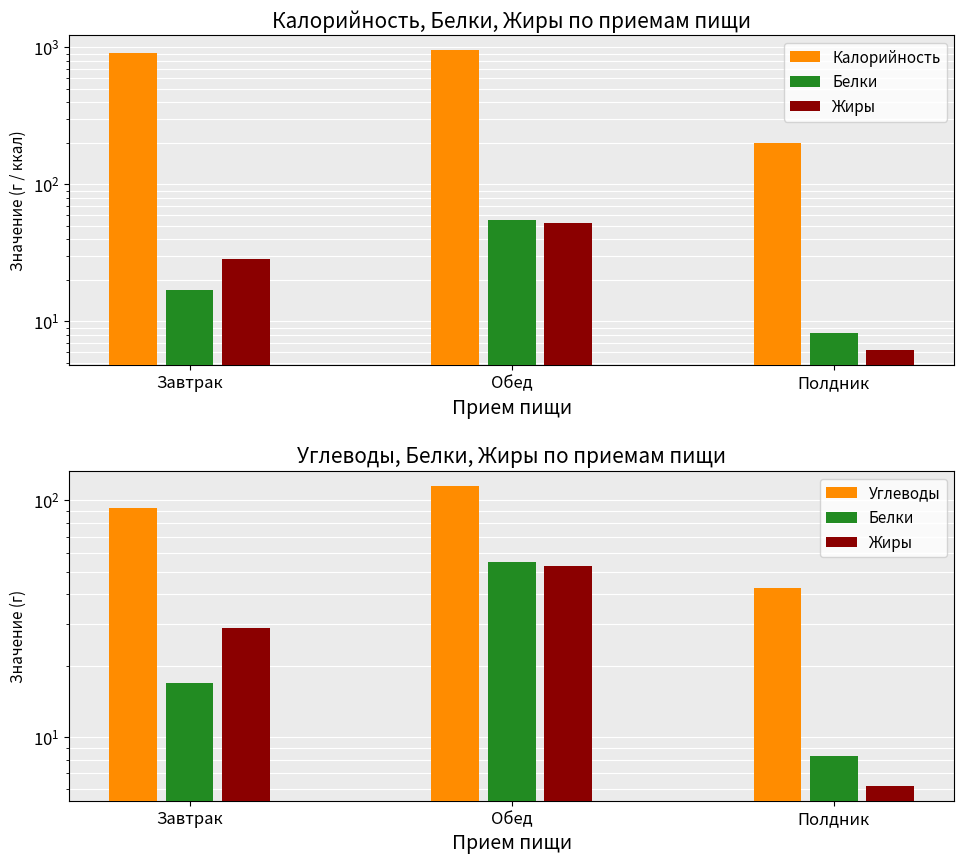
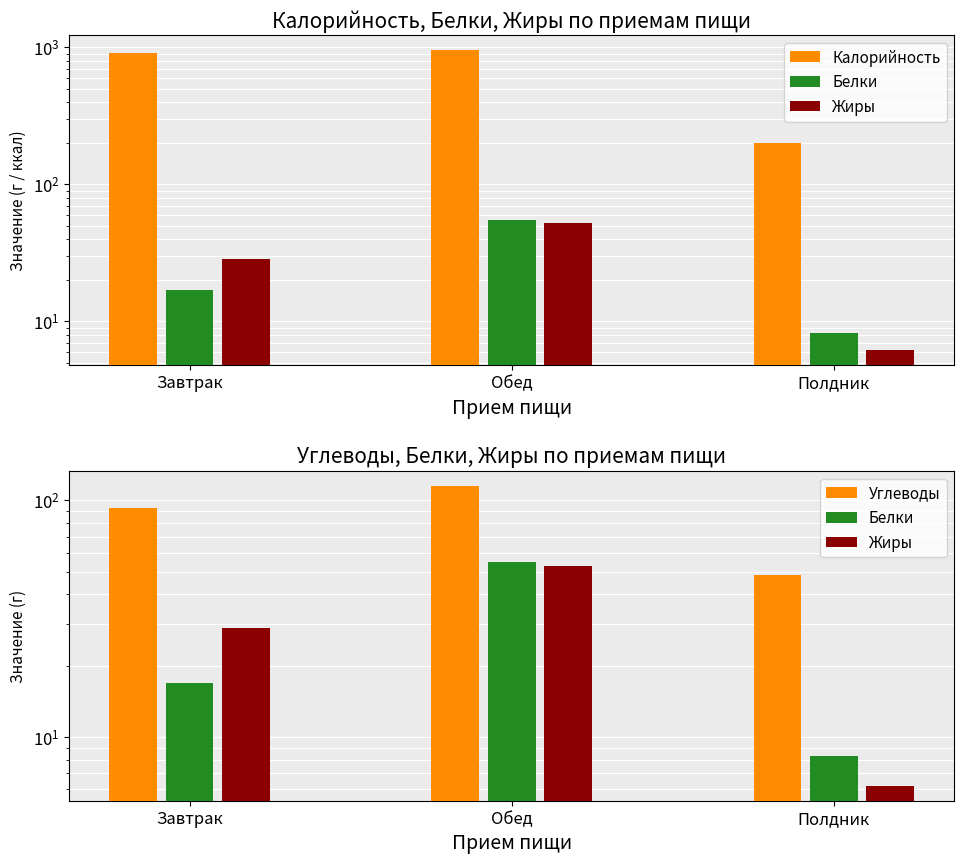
Углеводы, Белки, Жиры по приемам пищи, Углеводы, Полдник: 43 -> 49
